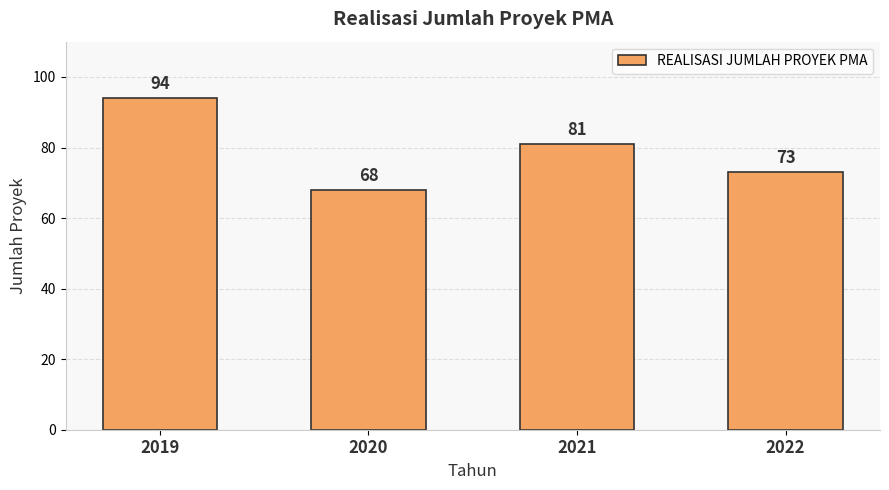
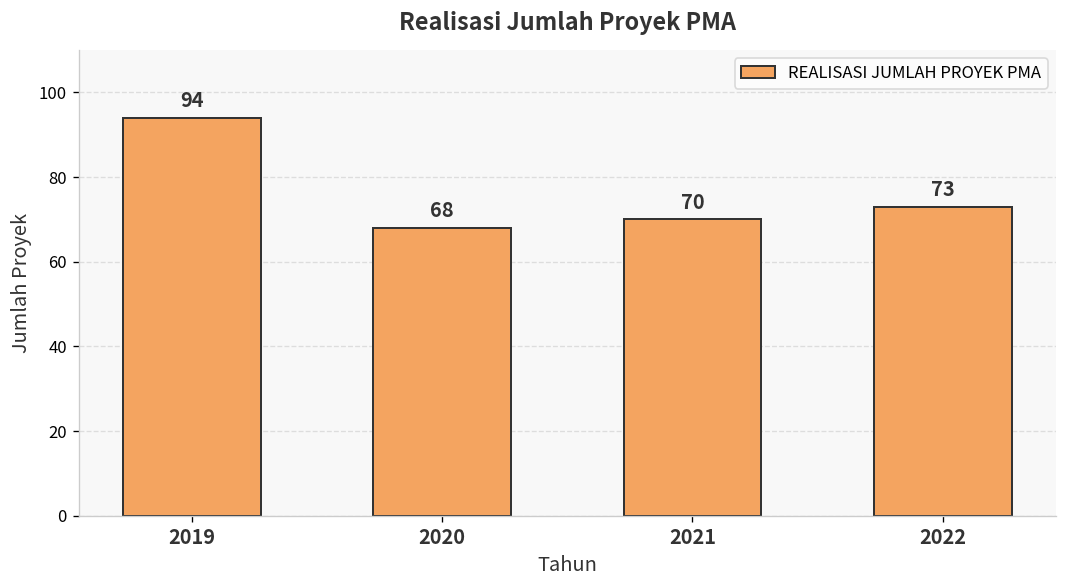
2021: 81 -> 70
